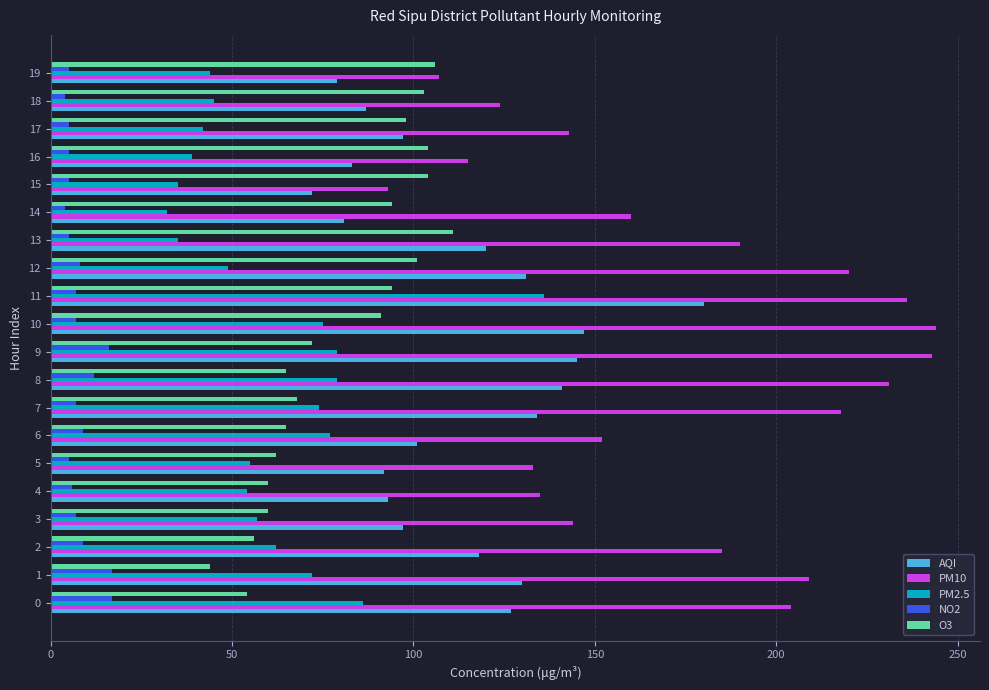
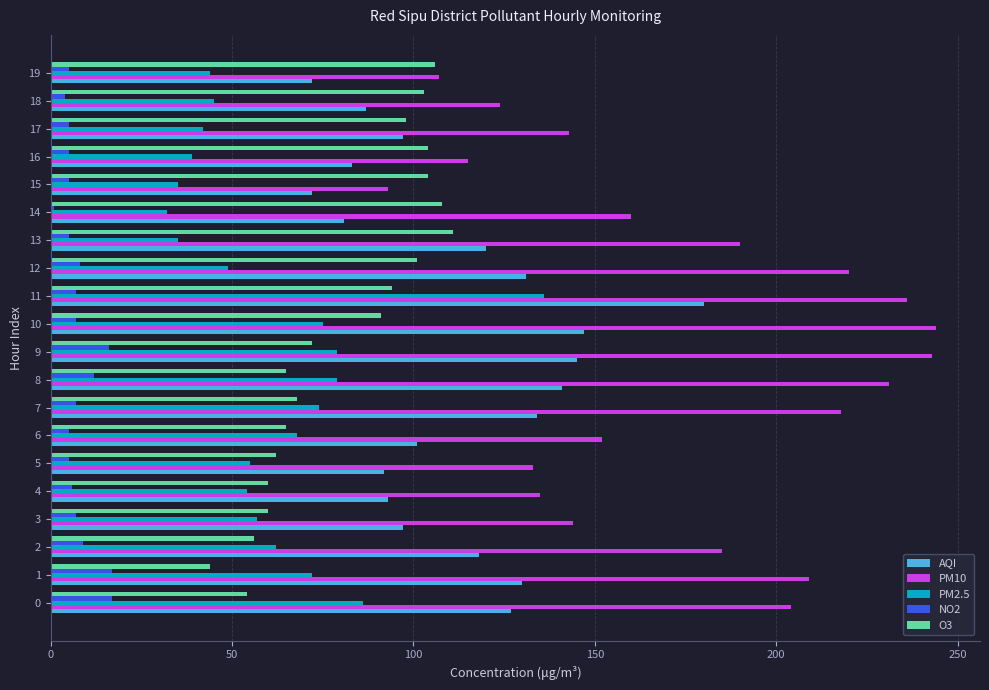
AQI, 19: 79 -> 72
O3, 14: 94 -> 108
NO2, 14: 4 -> 1
NO2, 6: 9 -> 5
PM2.5, 6: 77 -> 68
